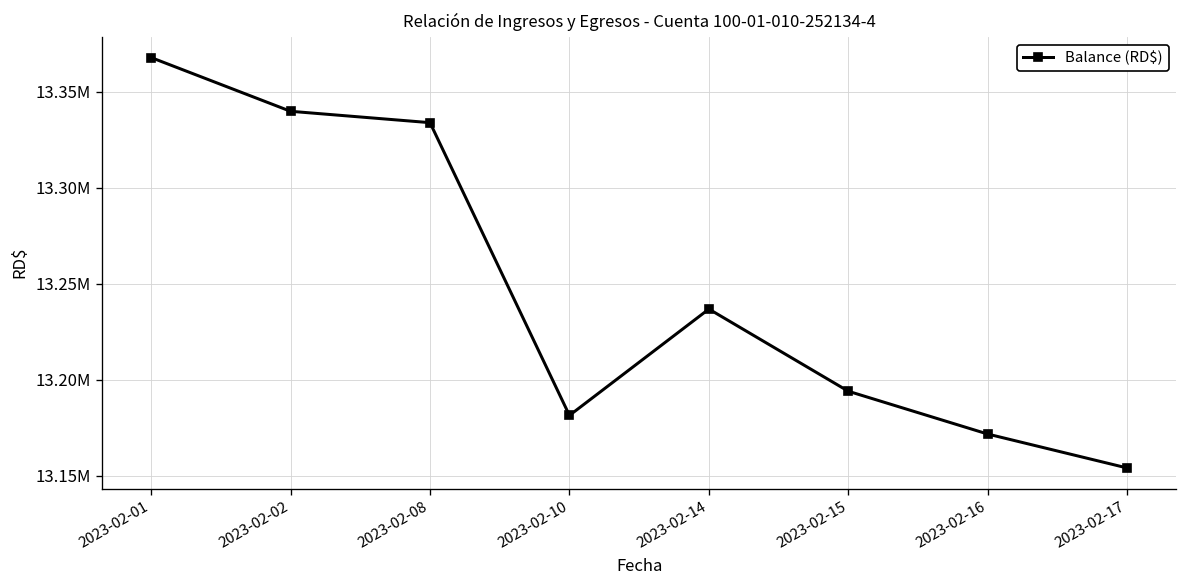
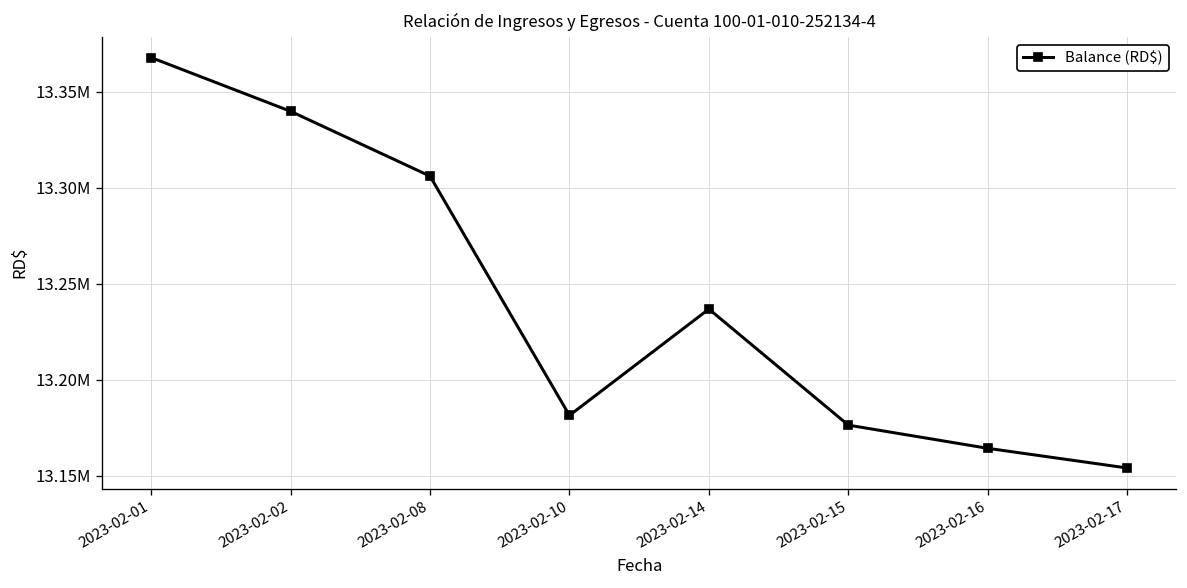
2023-02-08: 13334000 -> 13306000
2023-02-15: 13194000 -> 13176000
2023-02-16: 13172000 -> 13164000
